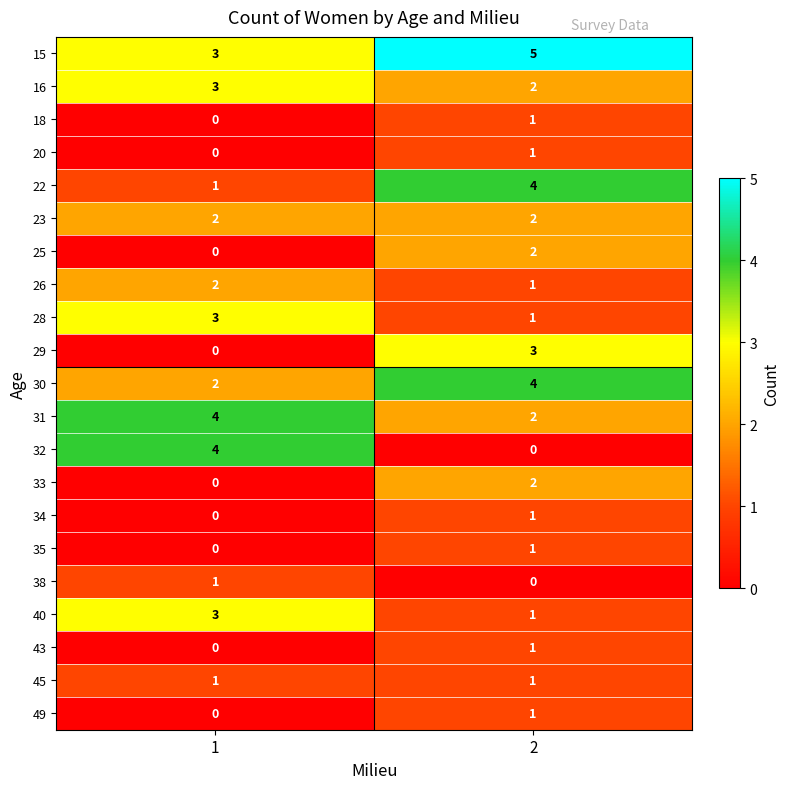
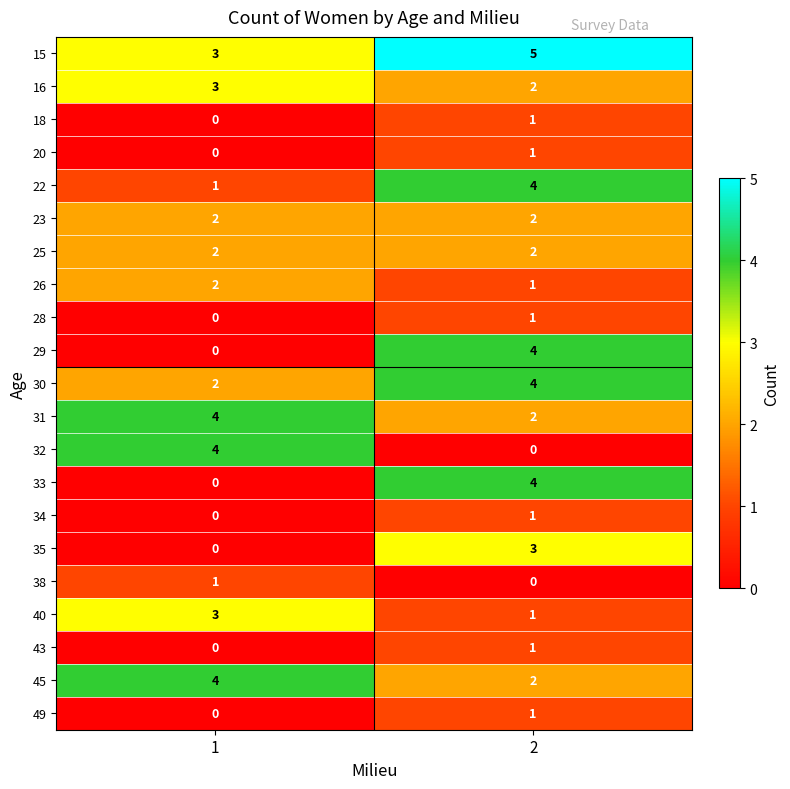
25, 1: 0 -> 2
28, 1: 3 -> 0
29, 2: 3 -> 4
33, 2: 2 -> 4
35, 2: 1 -> 3
45, 1: 1 -> 4
45, 2: 1 -> 2
